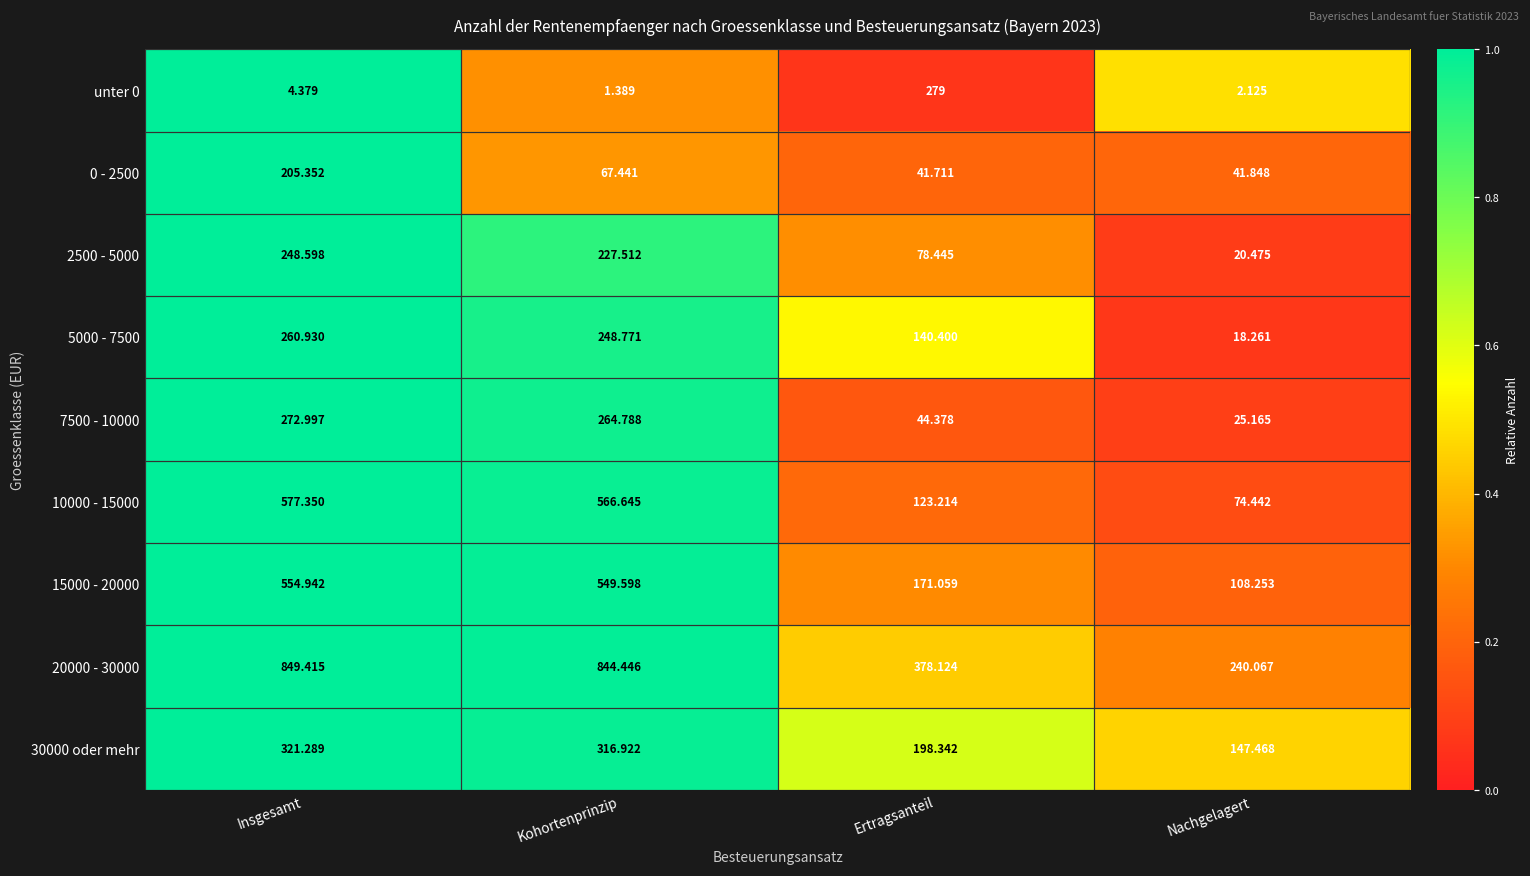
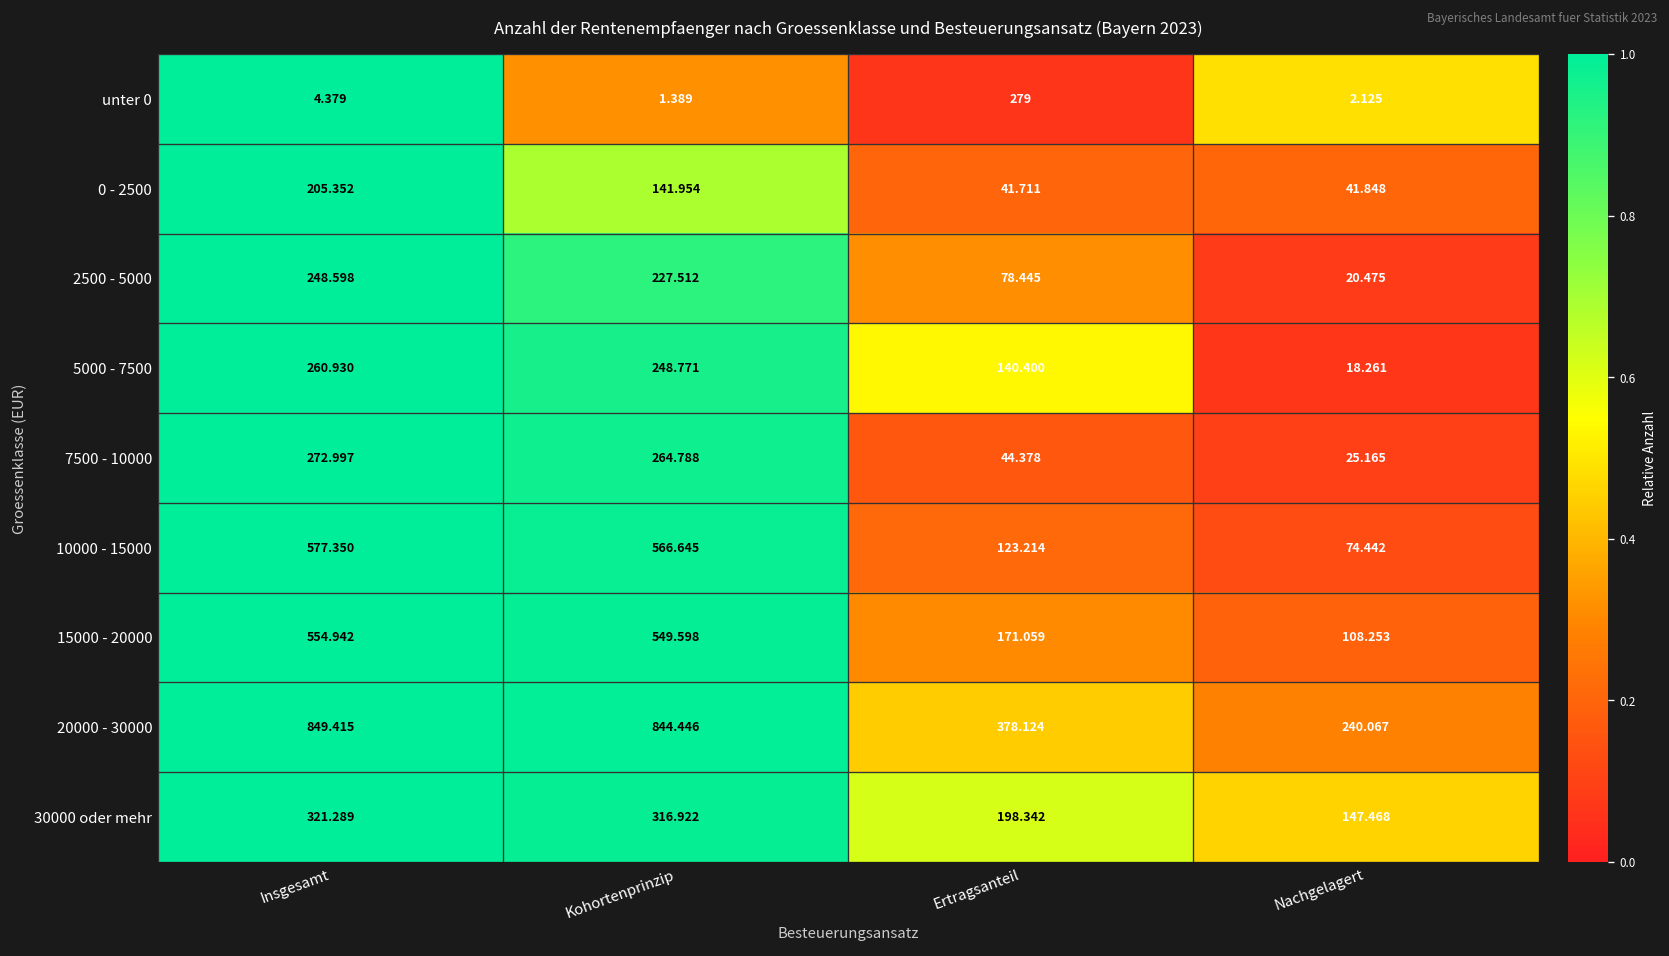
0 - 2500, Kohortenprinzip: 67.441 -> 141.954
